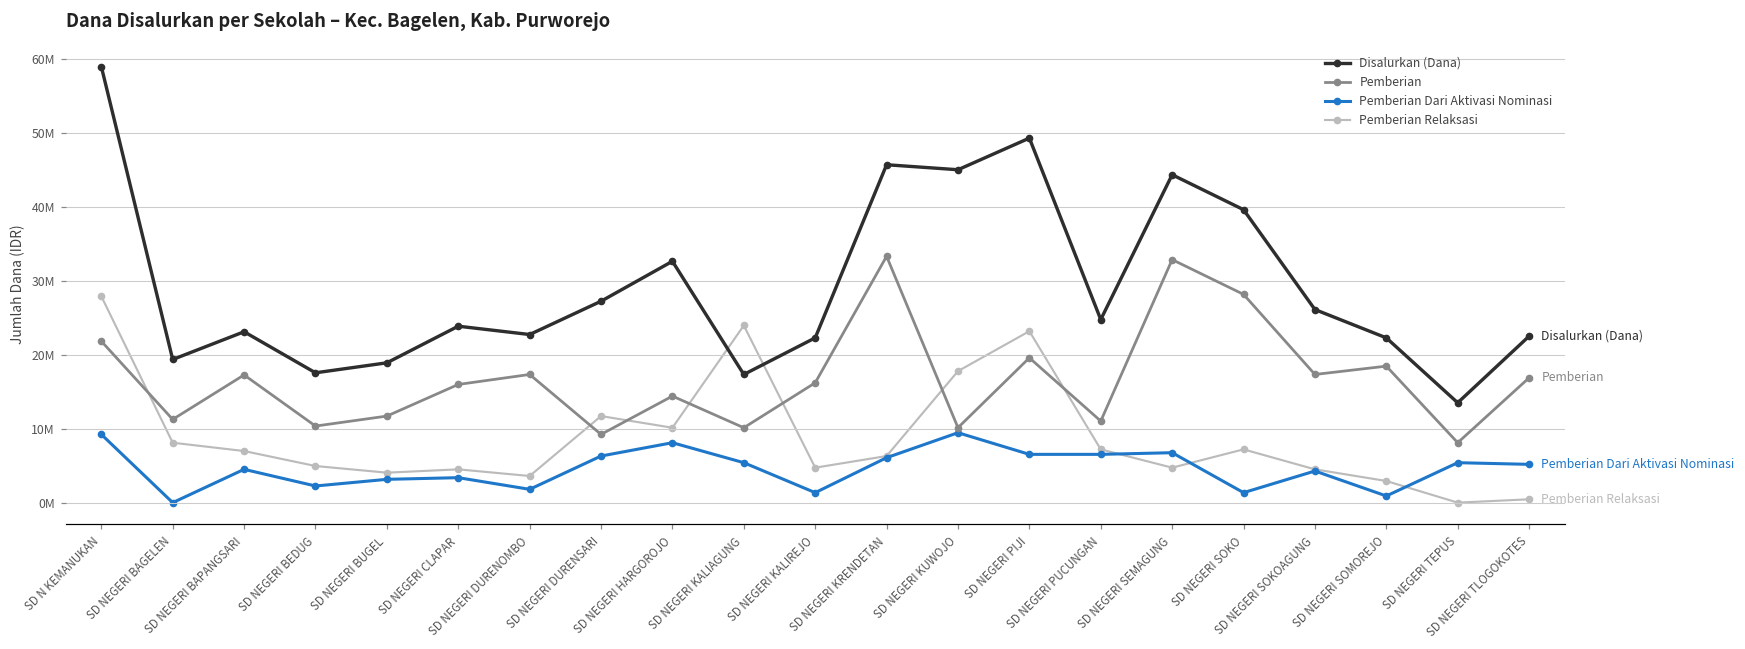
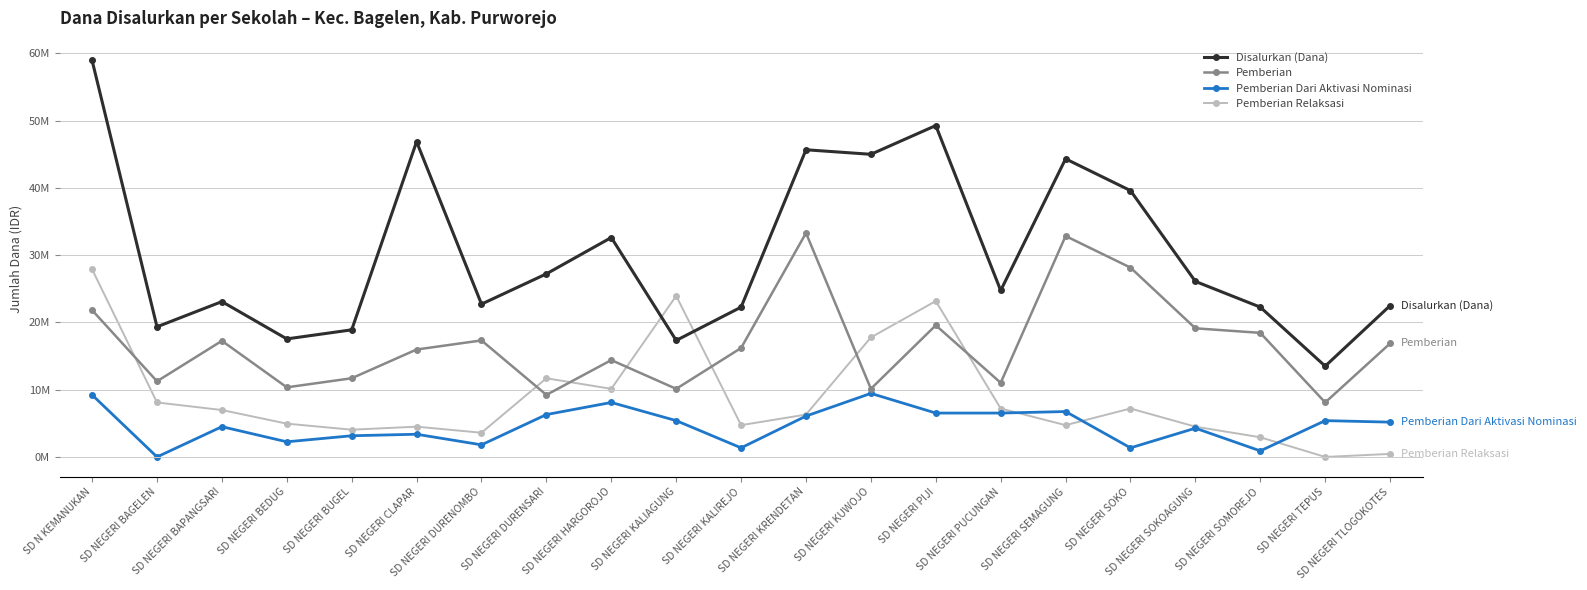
Disalurkan (Dana), SD NEGERI CLAPAR: 24000000 -> 47000000
Pemberian, SD NEGERI SOKOAGUNG: 17000000 -> 19000000
